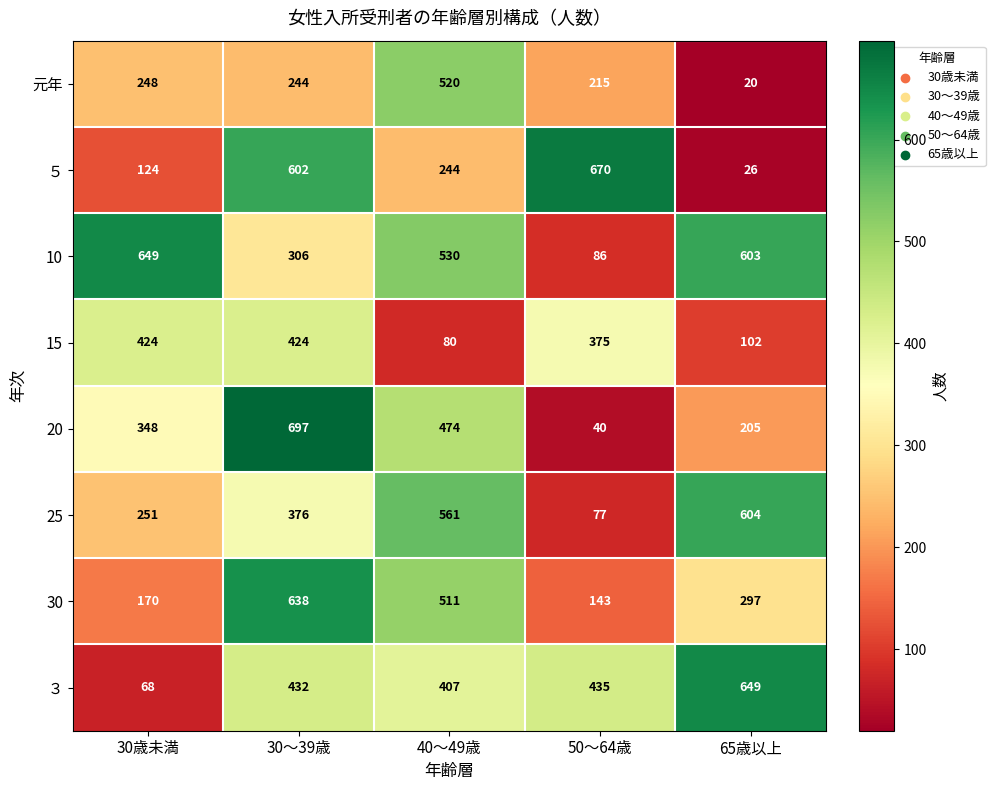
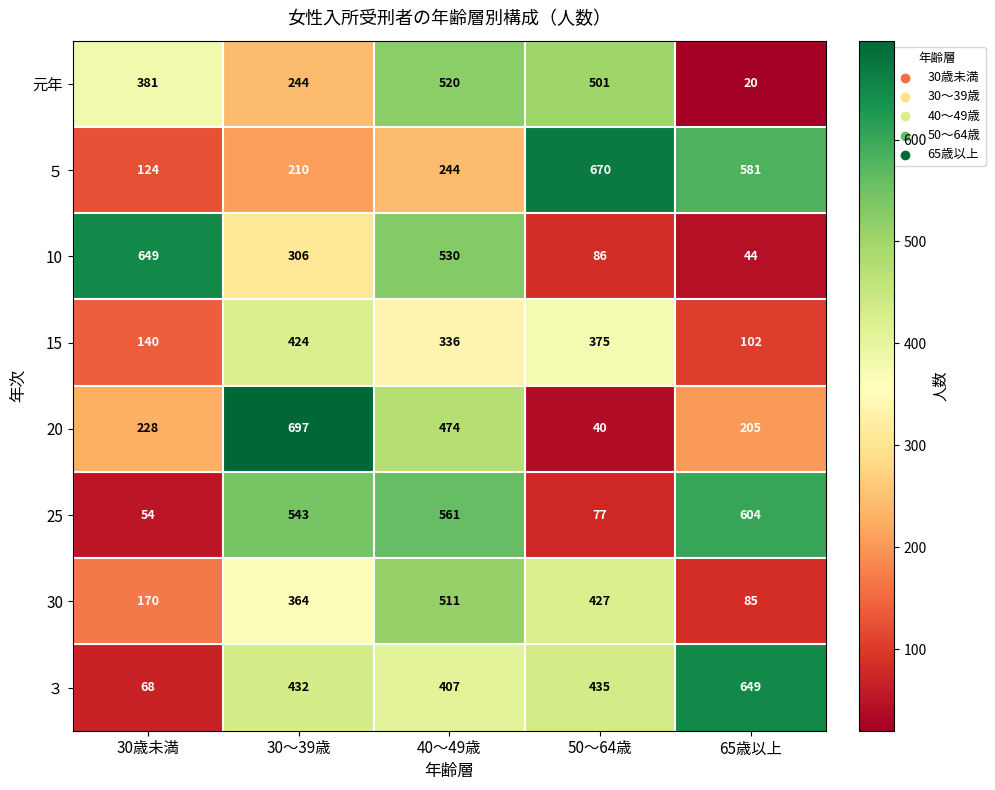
元年, 30歳未満: 248 -> 381
元年, 50～64歳: 215 -> 501
５, 30～39歳: 602 -> 210
５, 65歳以上: 26 -> 581
10, 65歳以上: 603 -> 44
15, 30歳未満: 424 -> 140
15, 40～49歳: 80 -> 336
20, 30歳未満: 348 -> 228
25, 30歳未満: 251 -> 54
25, 30～39歳: 376 -> 543
30, 30～39歳: 638 -> 364
30, 50～64歳: 143 -> 427
30, 65歳以上: 297 -> 85
